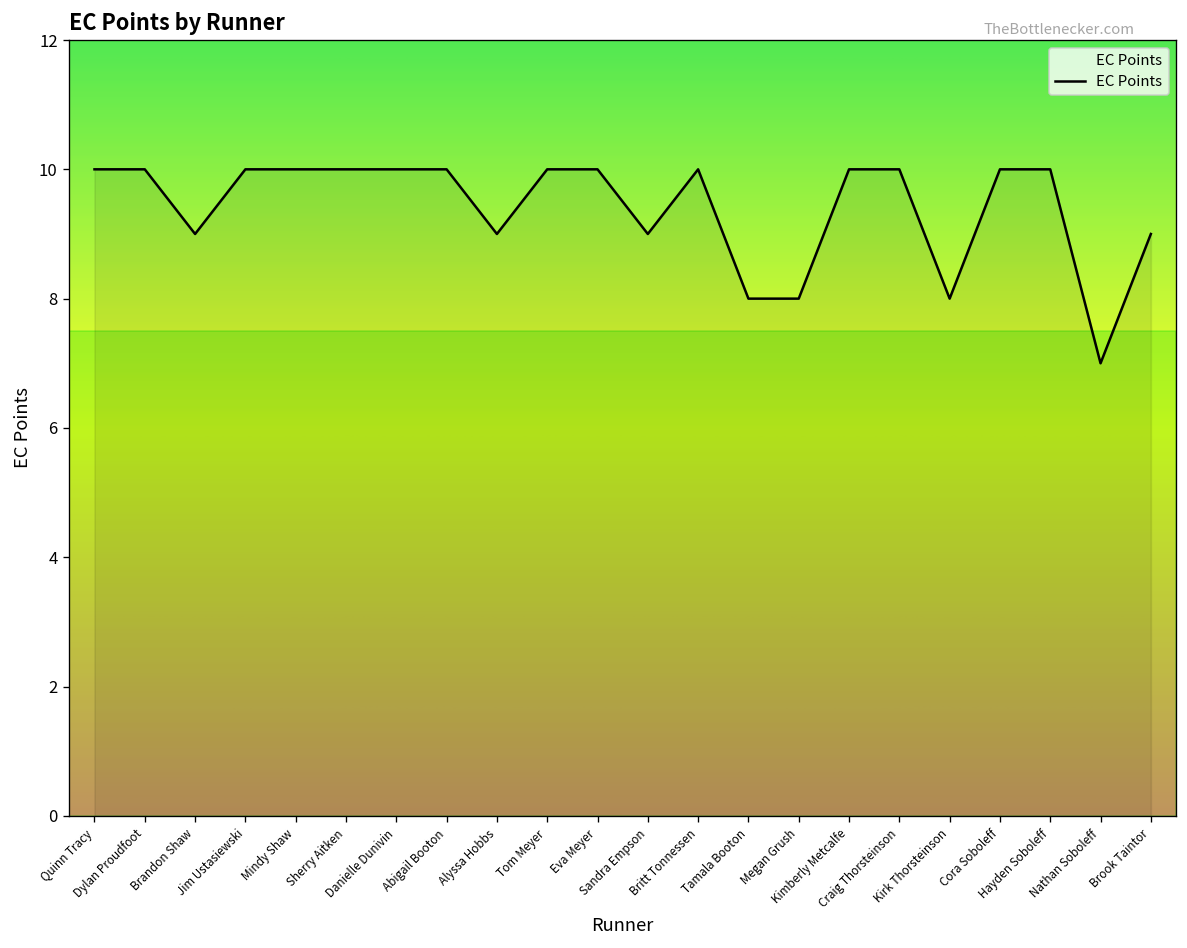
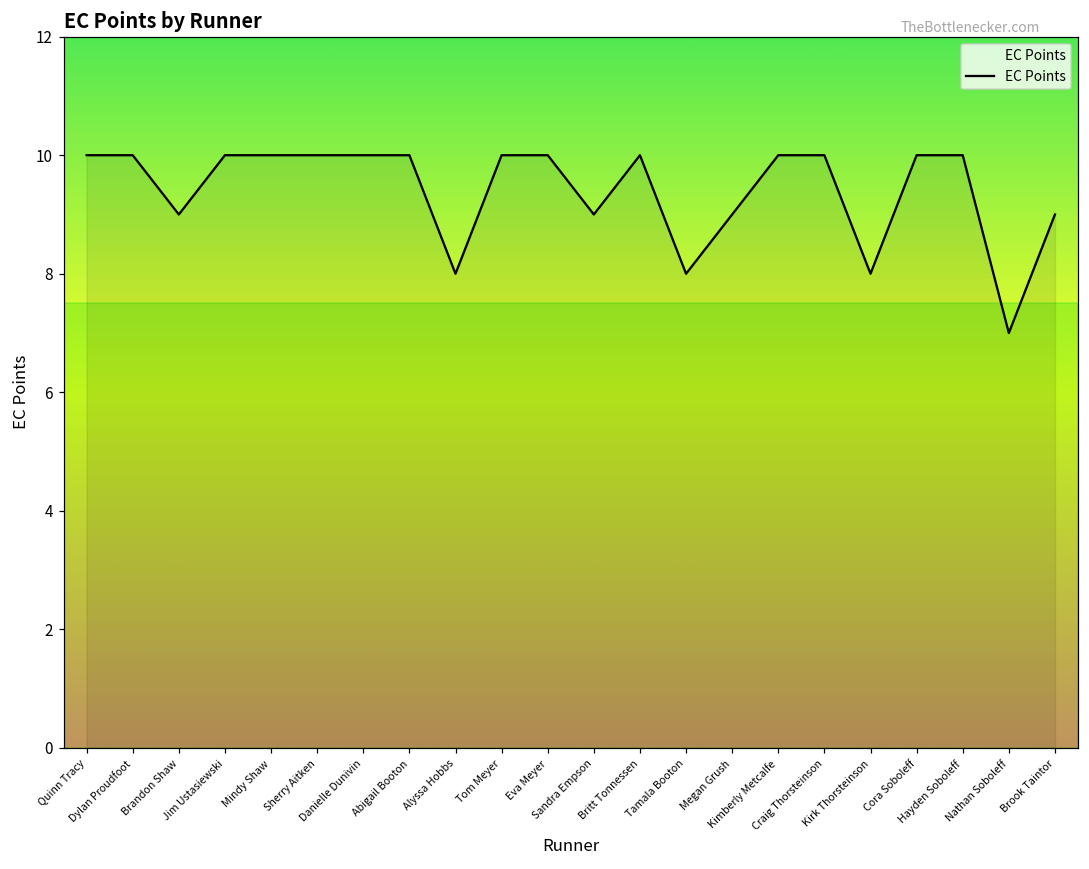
Alyssa Hobbs: 9 -> 8
Megan Grush: 8 -> 9
